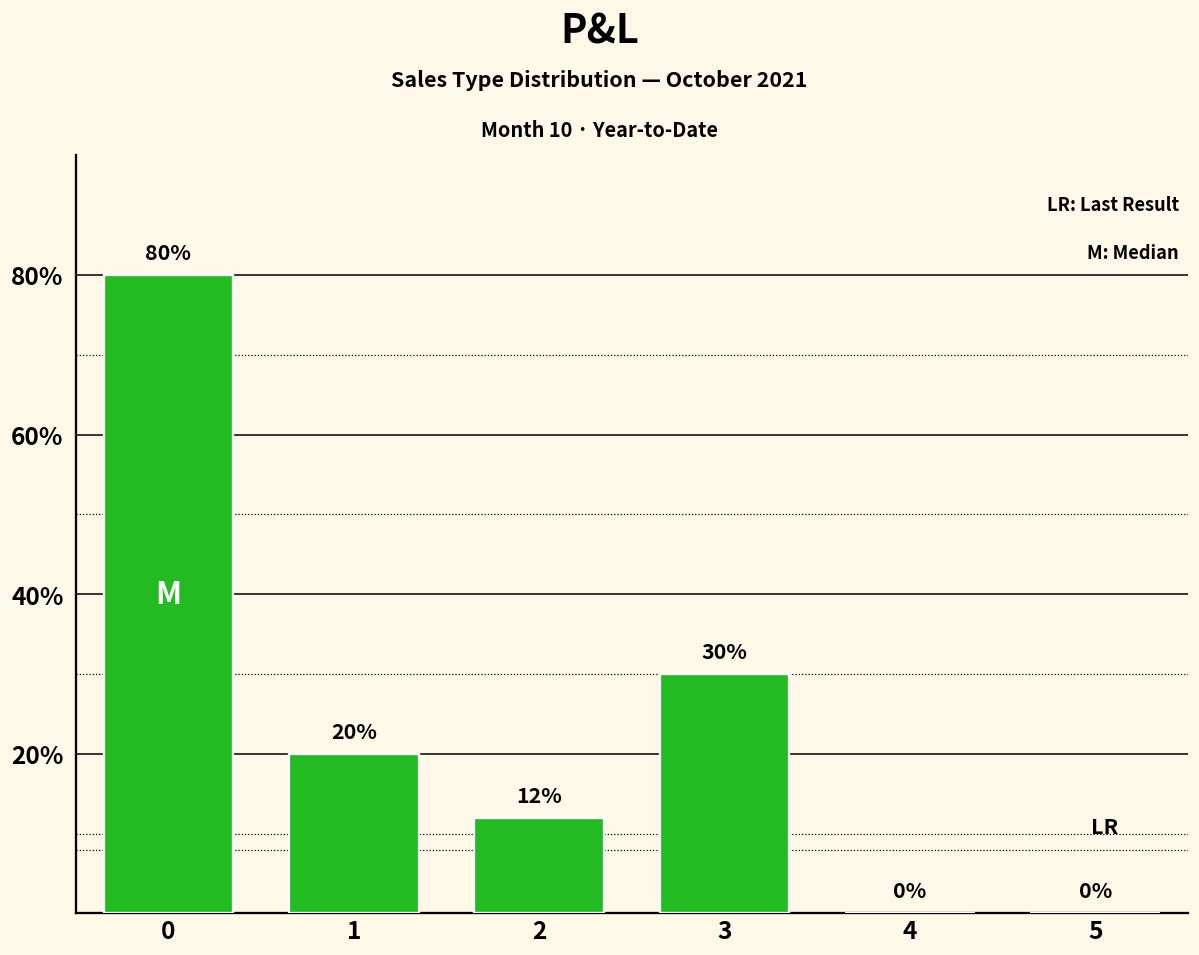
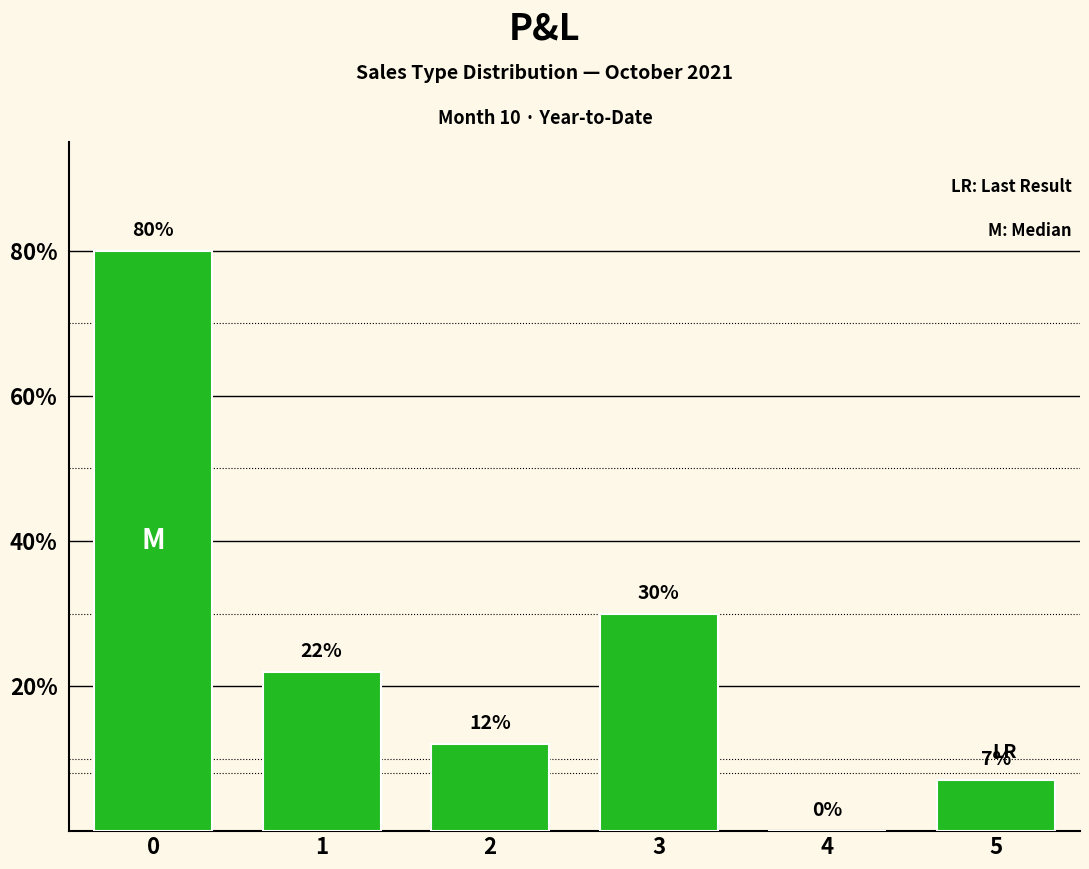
1: 20% -> 22%
5: 0% -> 7%
